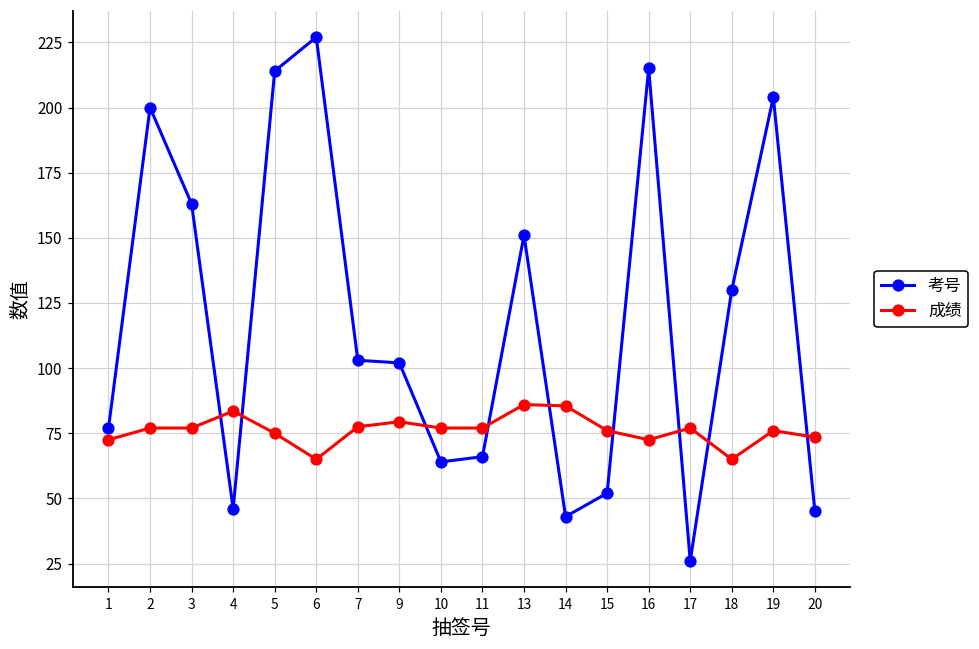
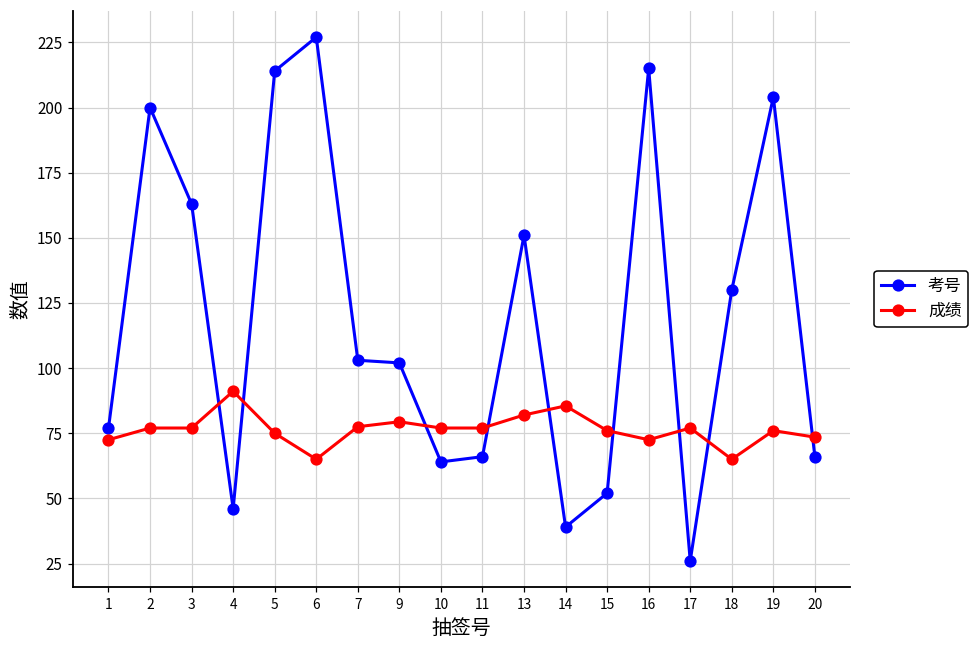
成绩, 4: 84 -> 91
成绩, 13: 86 -> 82
考号, 14: 43 -> 39
考号, 20: 45 -> 66
